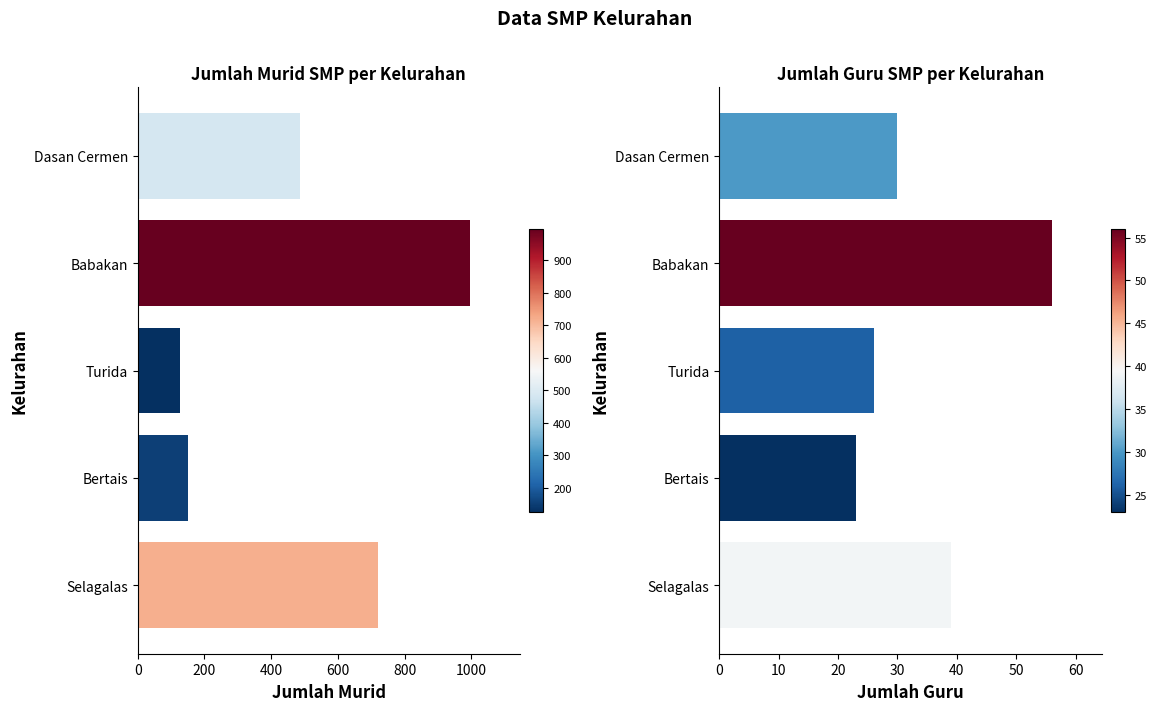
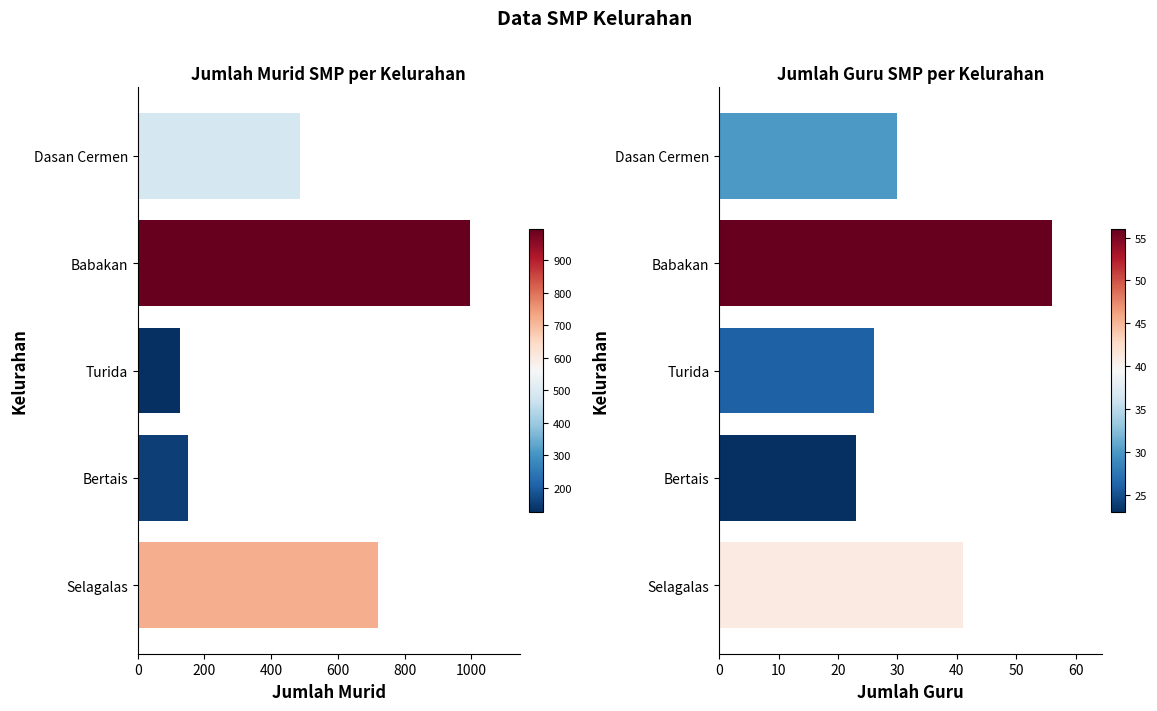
Jumlah Guru SMP per Kelurahan, Selagalas: 39 -> 41
